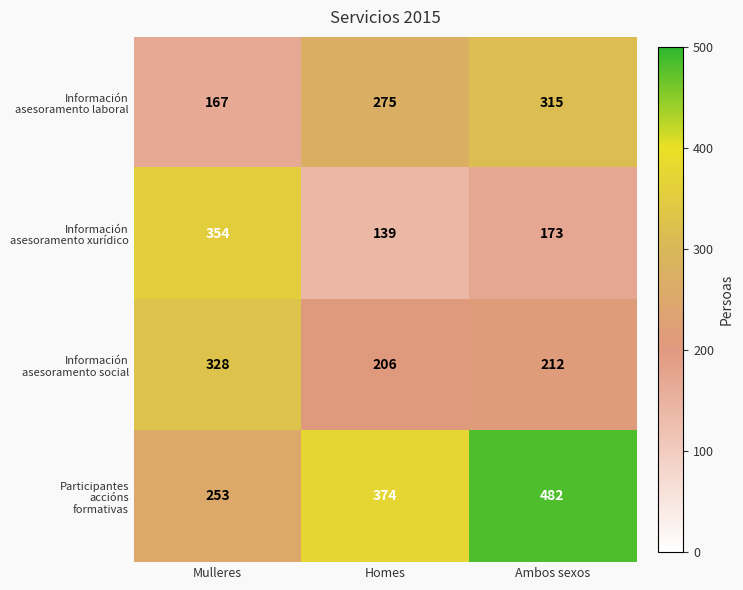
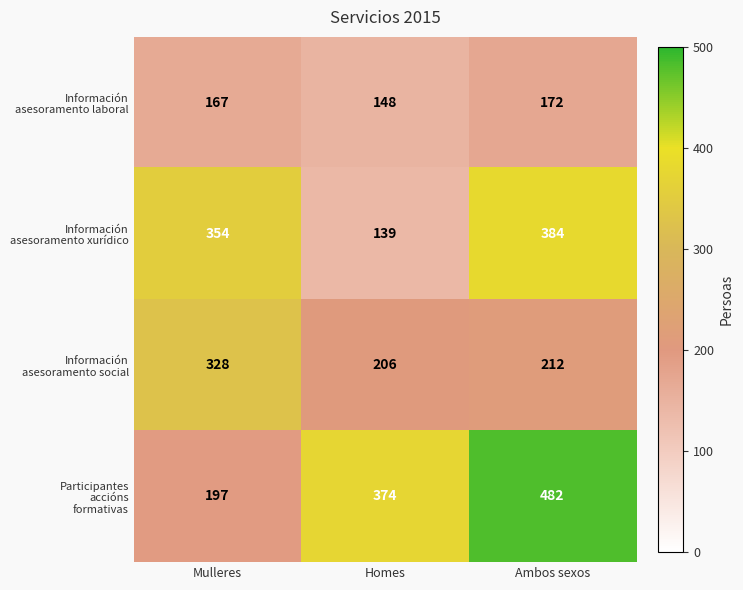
Información asesoramento laboral, Homes: 275 -> 148
Información asesoramento laboral, Ambos sexos: 315 -> 172
Información asesoramento xurídico, Ambos sexos: 173 -> 384
Participantes accións formativas, Mulleres: 253 -> 197
